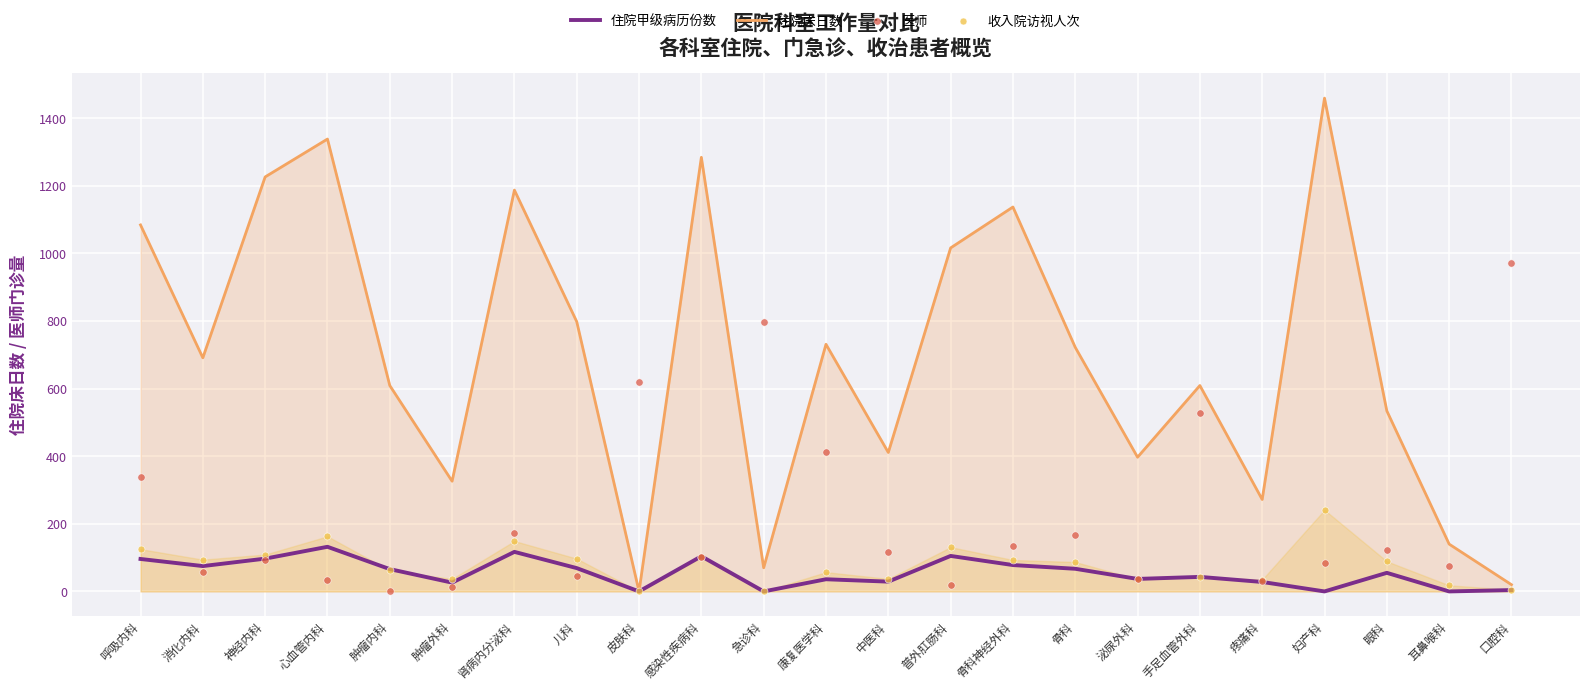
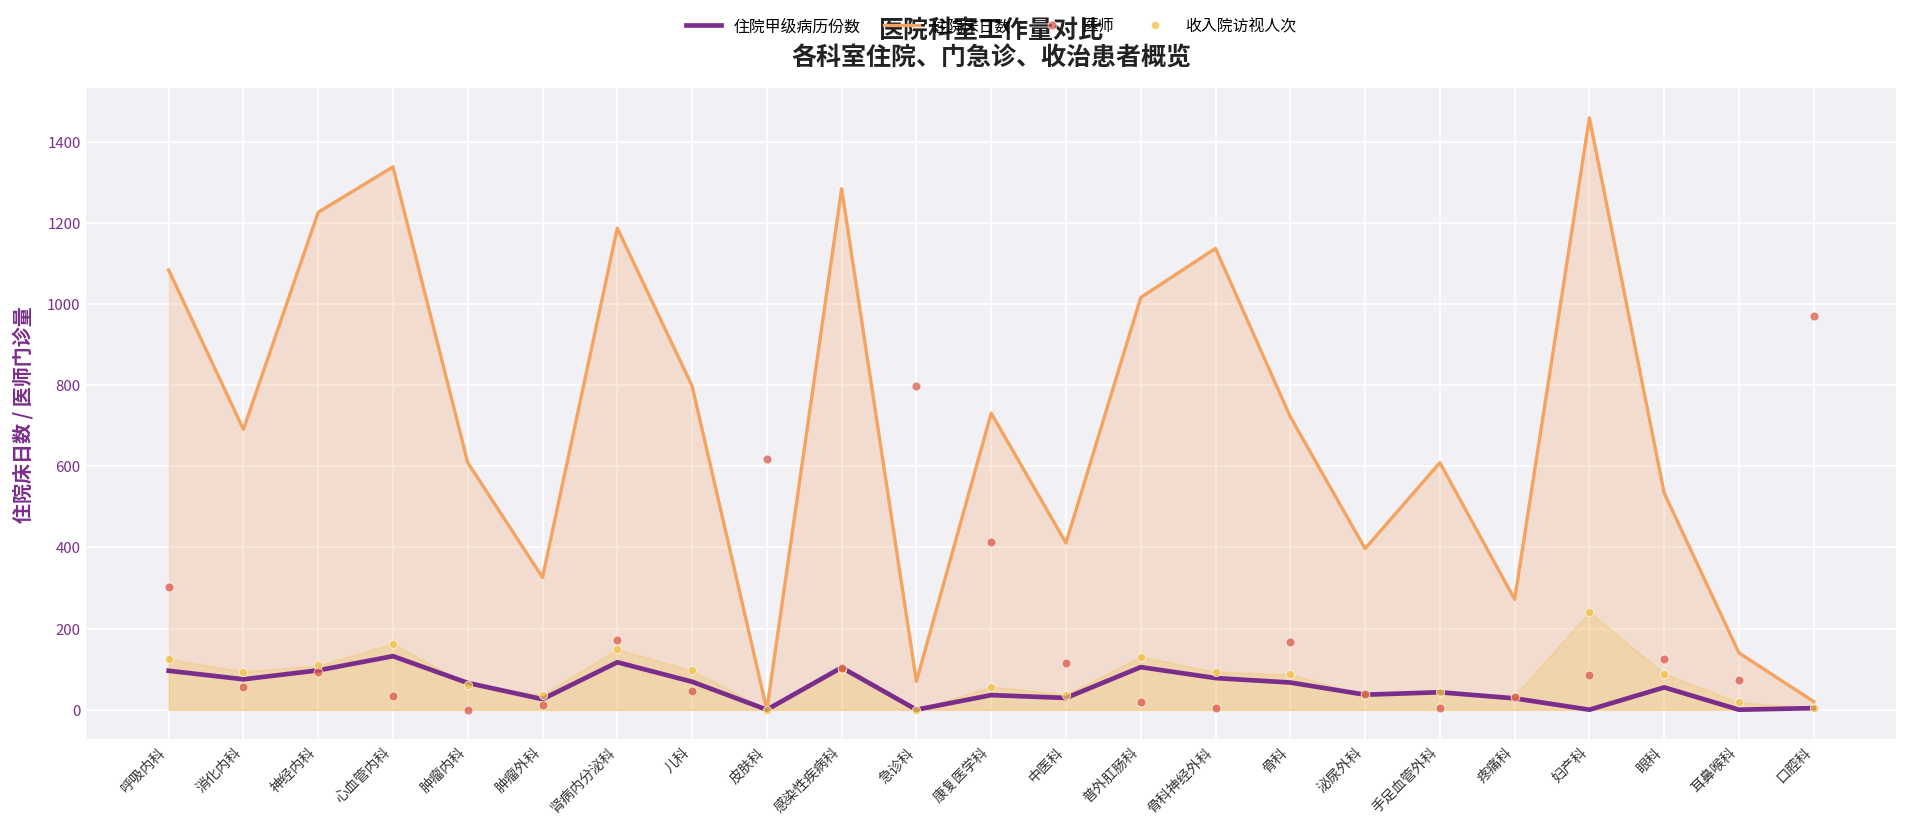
医师, 呼吸内科: 340 -> 300
医师, 骨科神经外科: 130 -> 10
医师, 手足血管外科: 530 -> 0
